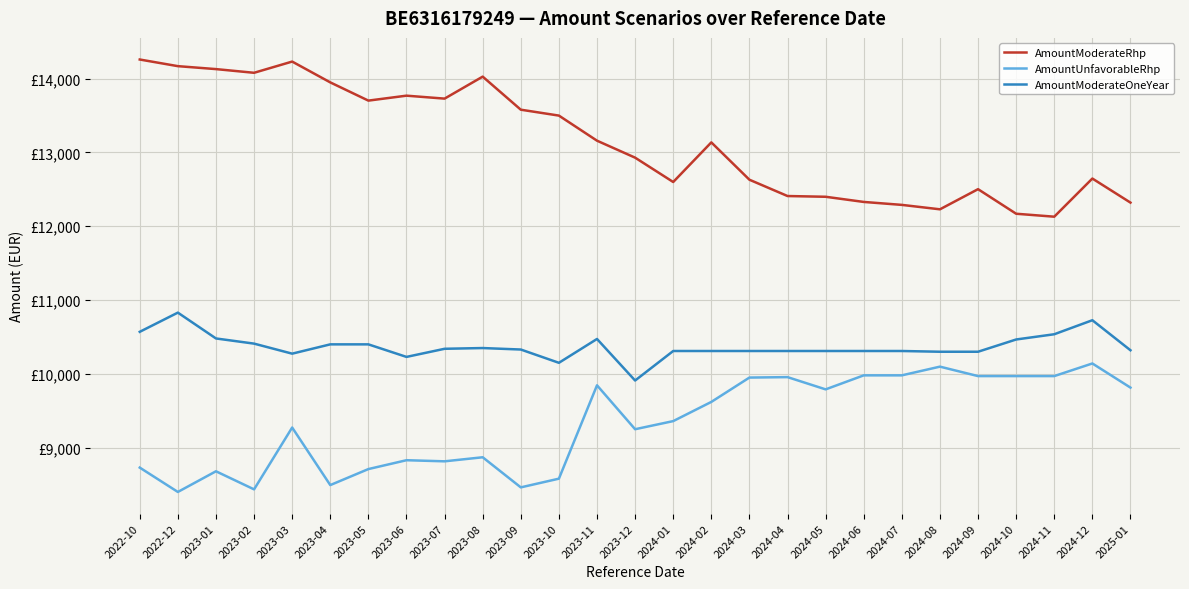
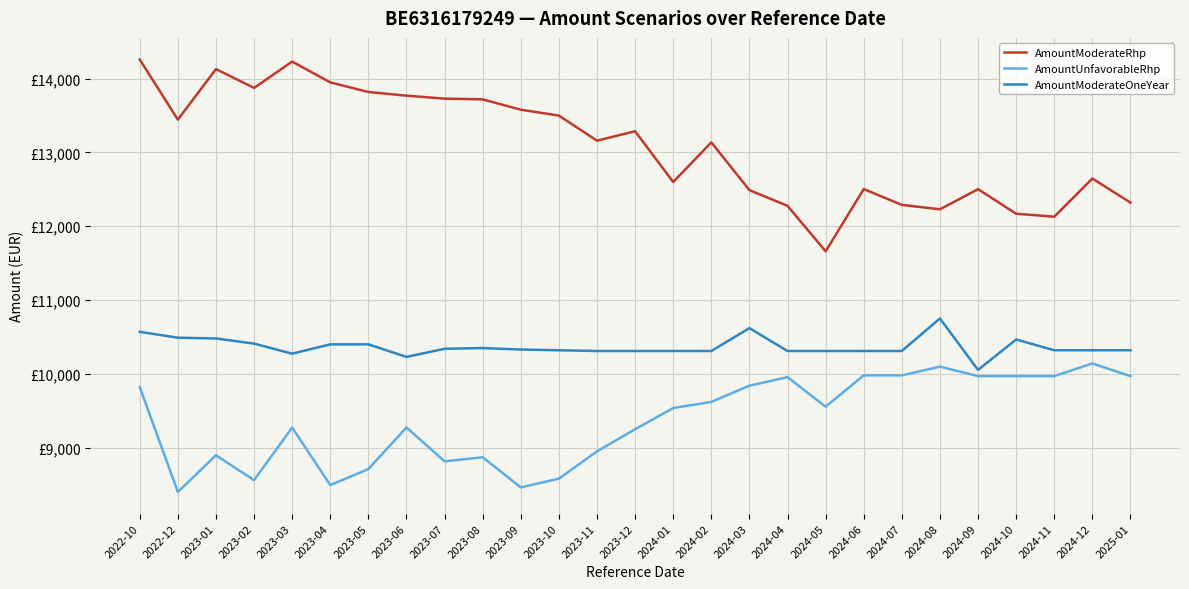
AmountUnfavorableRhp, 2022-10: £8,700 -> £9,800
AmountModerateRhp, 2022-12: £14,200 -> £13,400
AmountModerateOneYear, 2022-12: £10,800 -> £10,500
AmountUnfavorableRhp, 2023-01: £8,700 -> £8,900
AmountModerateRhp, 2023-02: £14,100 -> £13,900
AmountUnfavorableRhp, 2023-02: £8,400 -> £8,600
AmountModerateRhp, 2023-05: £13,700 -> £13,800
AmountUnfavorableRhp, 2023-06: £8,800 -> £9,300
AmountModerateRhp, 2023-08: £14,000 -> £13,700
AmountModerateOneYear, 2023-10: £10,200 -> £10,300
AmountUnfavorableRhp, 2023-11: £9,800 -> £9,000
AmountModerateOneYear, 2023-11: £10,500 -> £10,300
AmountModerateRhp, 2023-12: £12,900 -> £13,300
AmountModerateOneYear, 2023-12: £9,900 -> £10,300
AmountUnfavorableRhp, 2024-01: £9,400 -> £9,500
AmountModerateRhp, 2024-03: £12,600 -> £12,500
AmountUnfavorableRhp, 2024-03: £10,000 -> £9,800
AmountModerateOneYear, 2024-03: £10,300 -> £10,600
AmountModerateRhp, 2024-04: £12,400 -> £12,300
AmountModerateRhp, 2024-05: £12,400 -> £11,700
AmountUnfavorableRhp, 2024-05: £9,800 -> £9,600
AmountModerateRhp, 2024-06: £12,300 -> £12,500
AmountModerateOneYear, 2024-08: £10,300 -> £10,800
AmountModerateOneYear, 2024-09: £10,300 -> £10,100
AmountModerateOneYear, 2024-11: £10,500 -> £10,300
AmountModerateOneYear, 2024-12: £10,700 -> £10,300
AmountUnfavorableRhp, 2025-01: £9,800 -> £10,000
